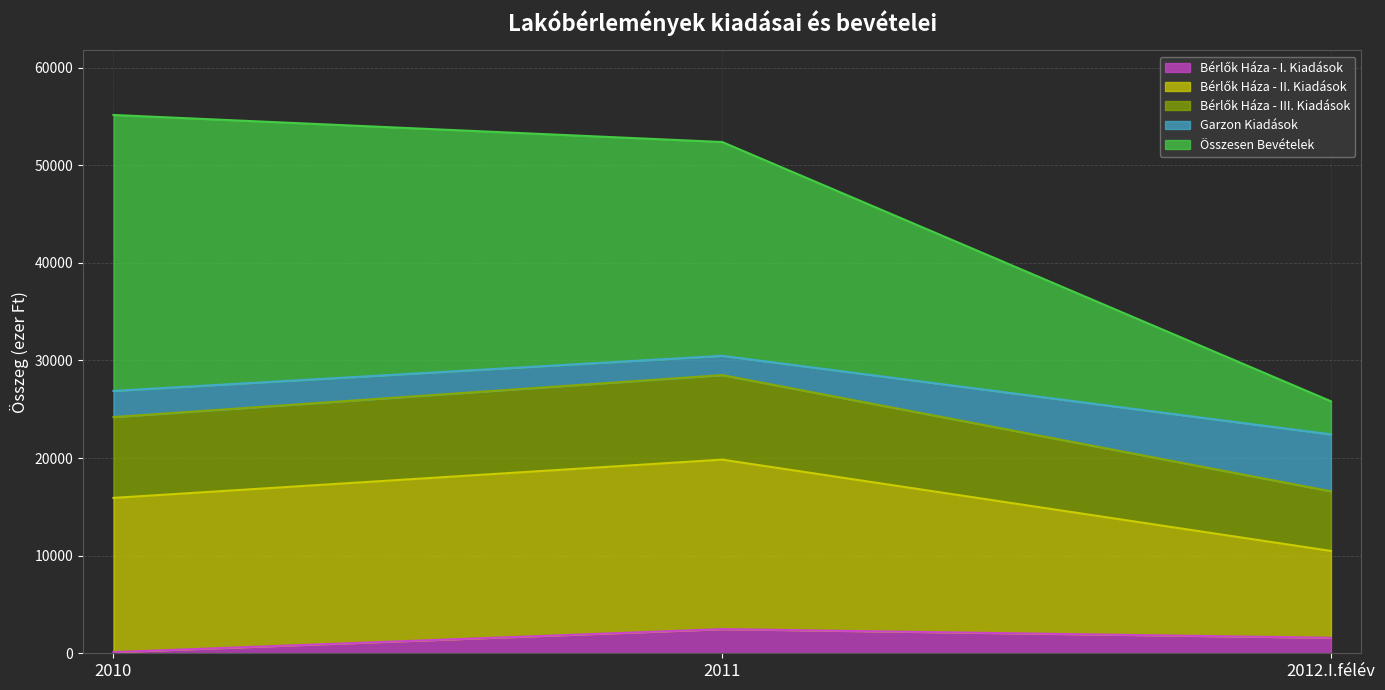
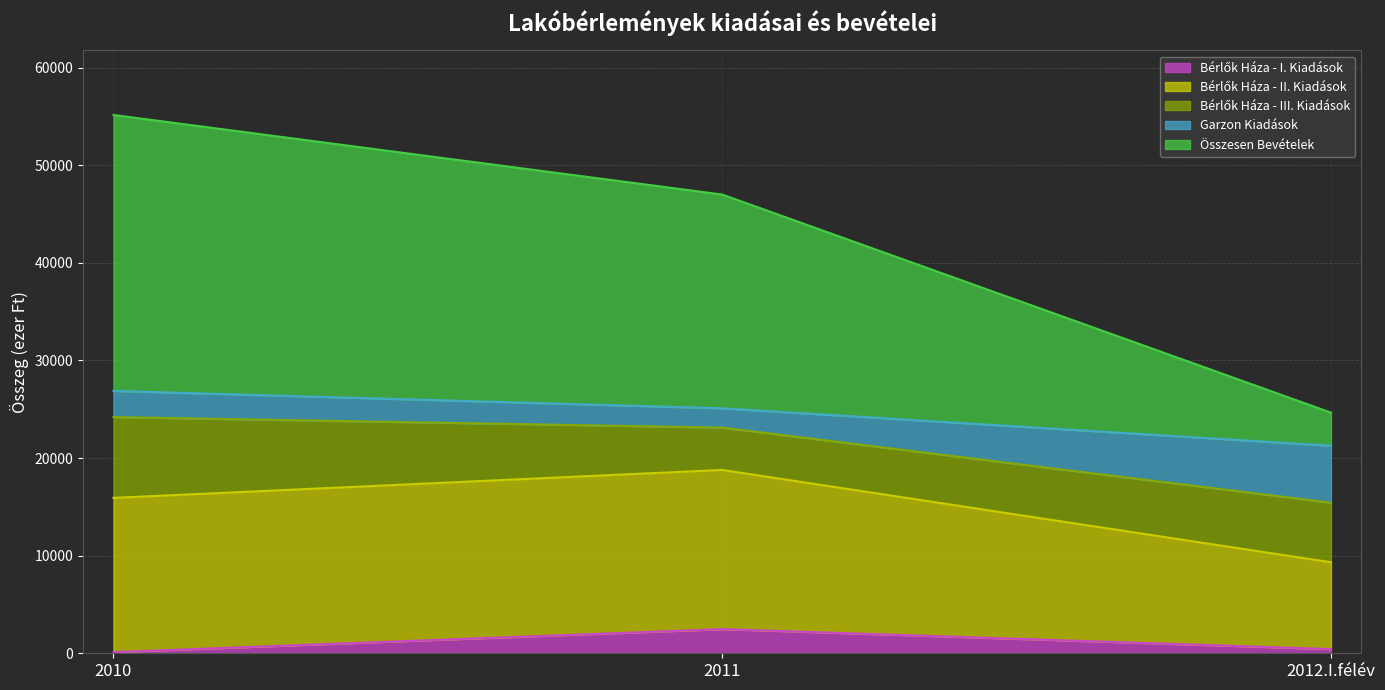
Bérlők Háza - II. Kiadások, 2011: 17000 -> 16000
Bérlők Háza - III. Kiadások, 2011: 9000 -> 4000
Bérlők Háza - I. Kiadások, 2012.I.félév: 2000 -> 0
